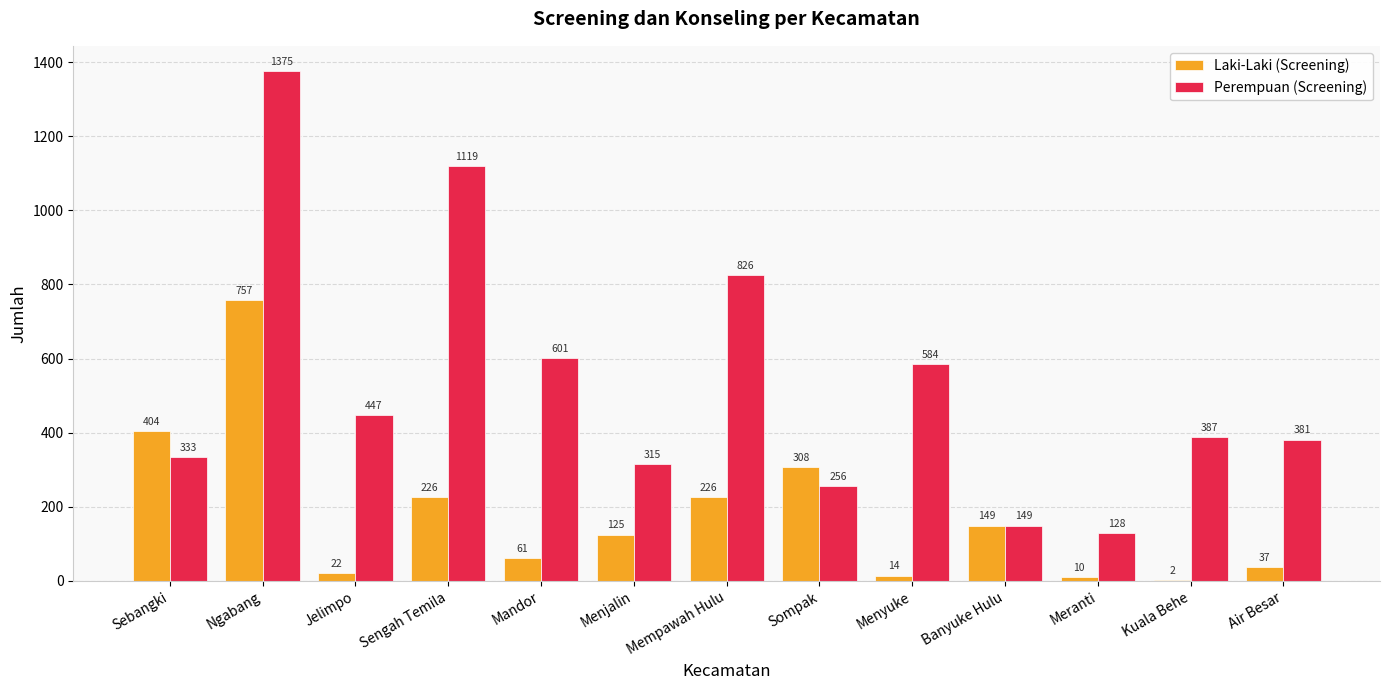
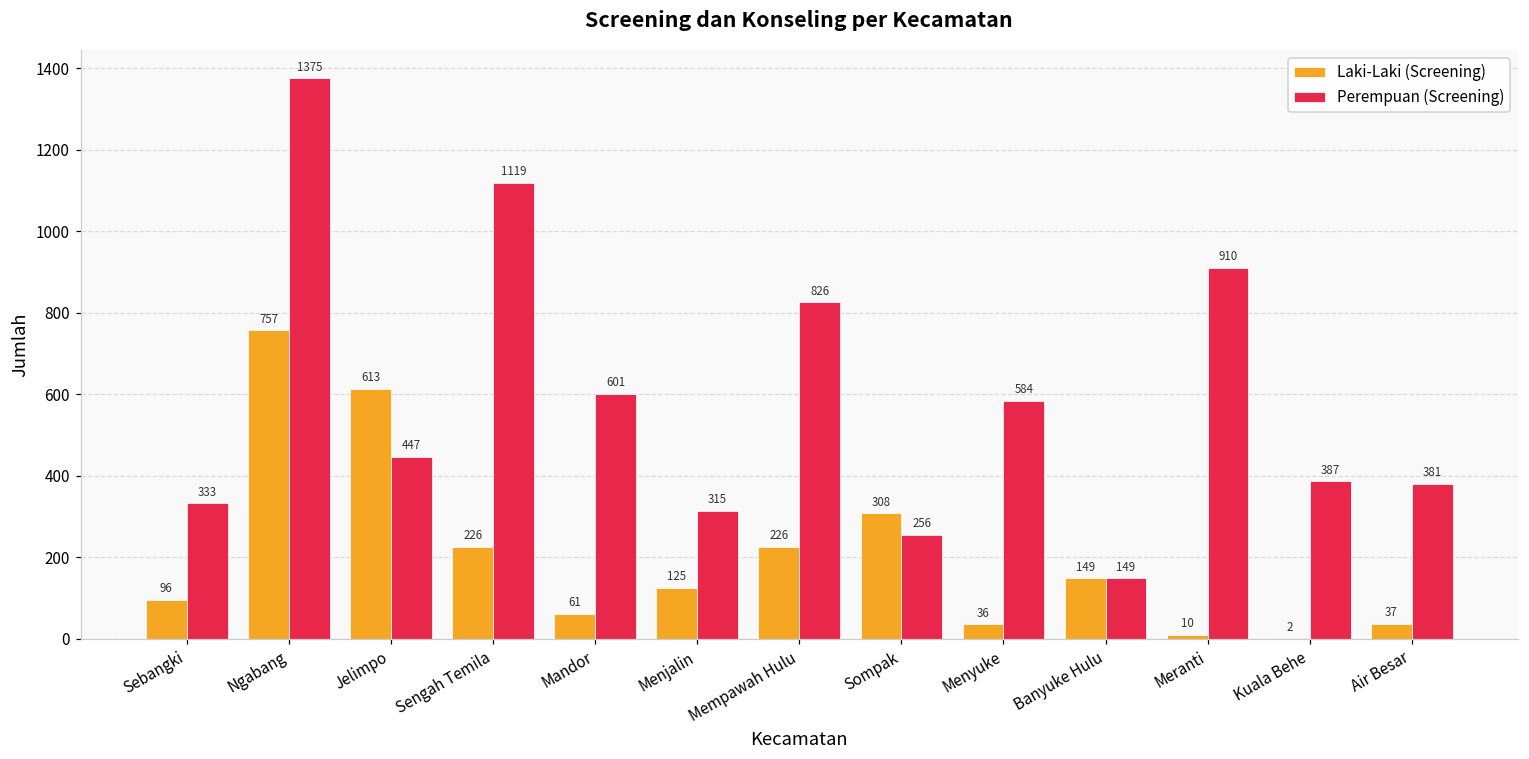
Laki-Laki (Screening), Sebangki: 404 -> 96
Laki-Laki (Screening), Jelimpo: 22 -> 613
Laki-Laki (Screening), Menyuke: 14 -> 36
Perempuan (Screening), Meranti: 128 -> 910
